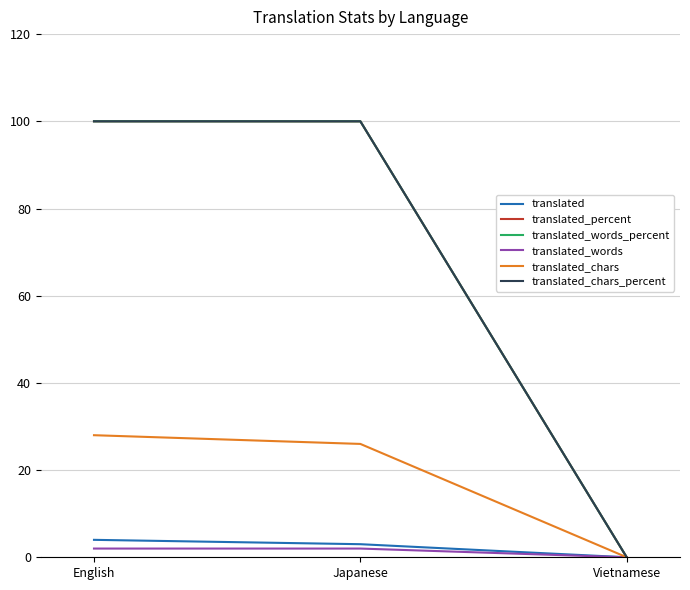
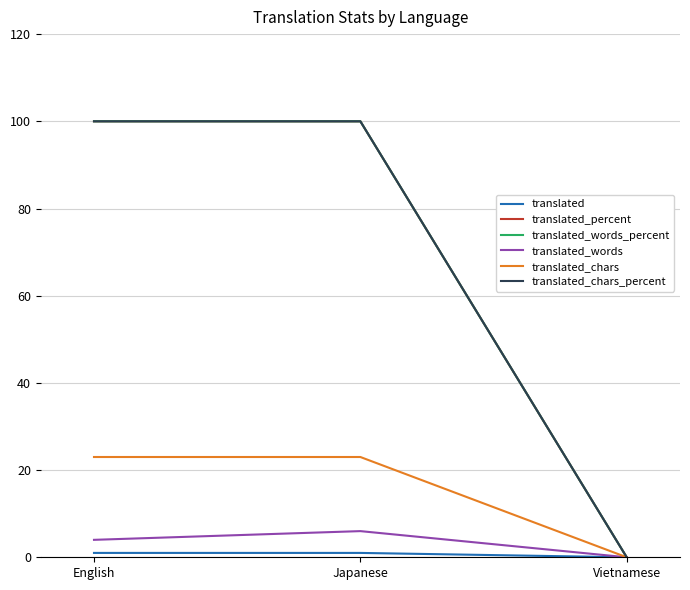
translated, English: 4 -> 1
translated_words, English: 2 -> 4
translated_chars, English: 28 -> 23
translated, Japanese: 3 -> 1
translated_words, Japanese: 2 -> 6
translated_chars, Japanese: 26 -> 23
